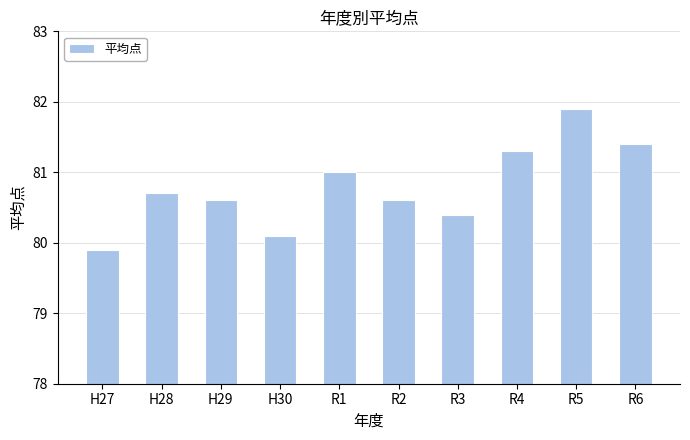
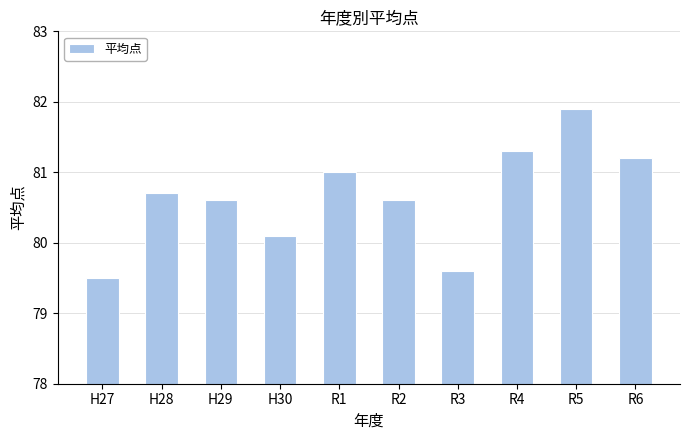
H27: 79.9 -> 79.5
R3: 80.4 -> 79.6
R6: 81.4 -> 81.2
